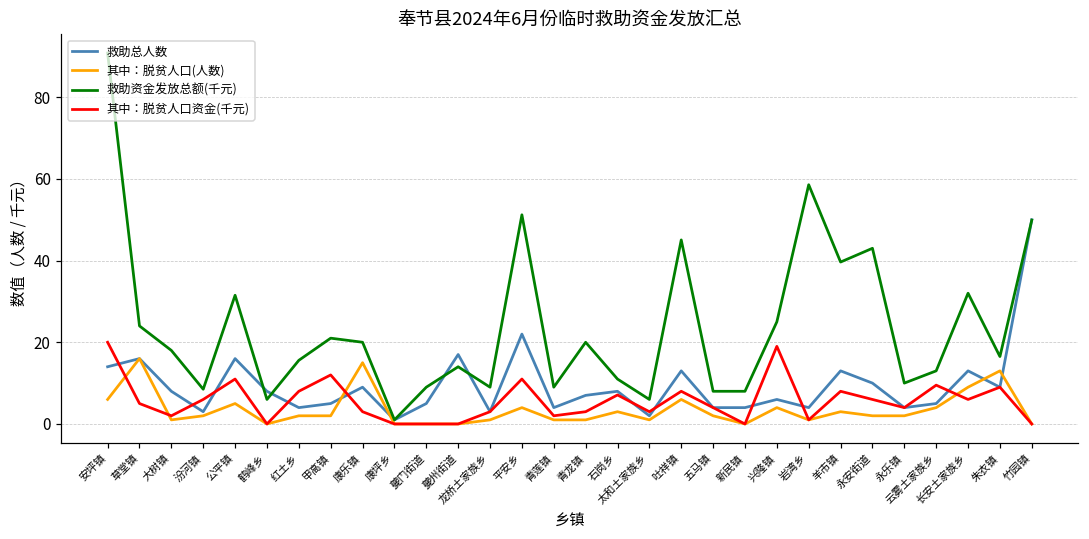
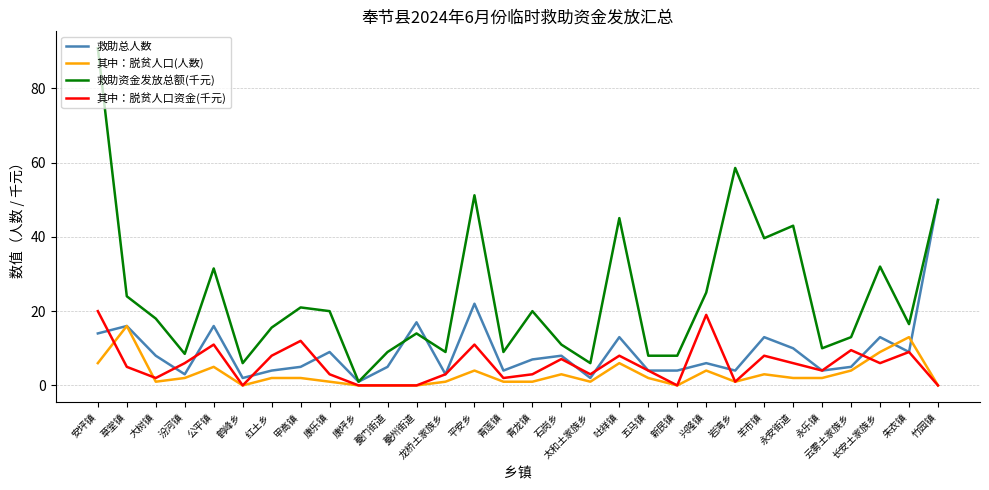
救助总人数, 鹤峰乡: 8 -> 2
其中：脱贫人口(人数), 康乐镇: 15 -> 1
